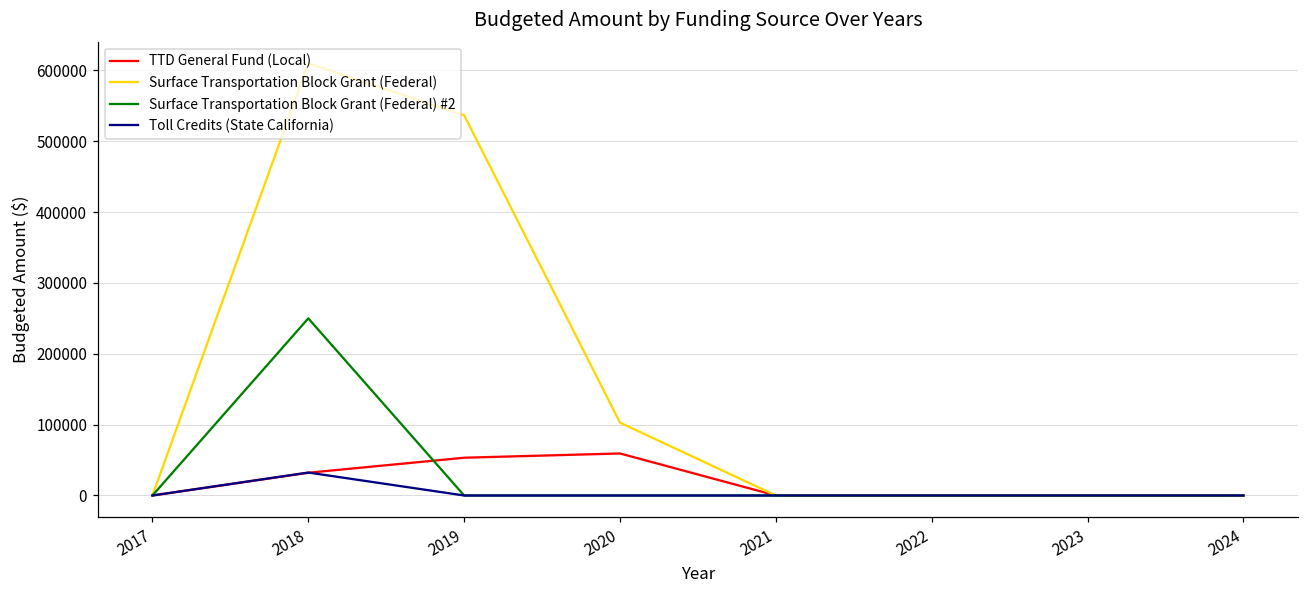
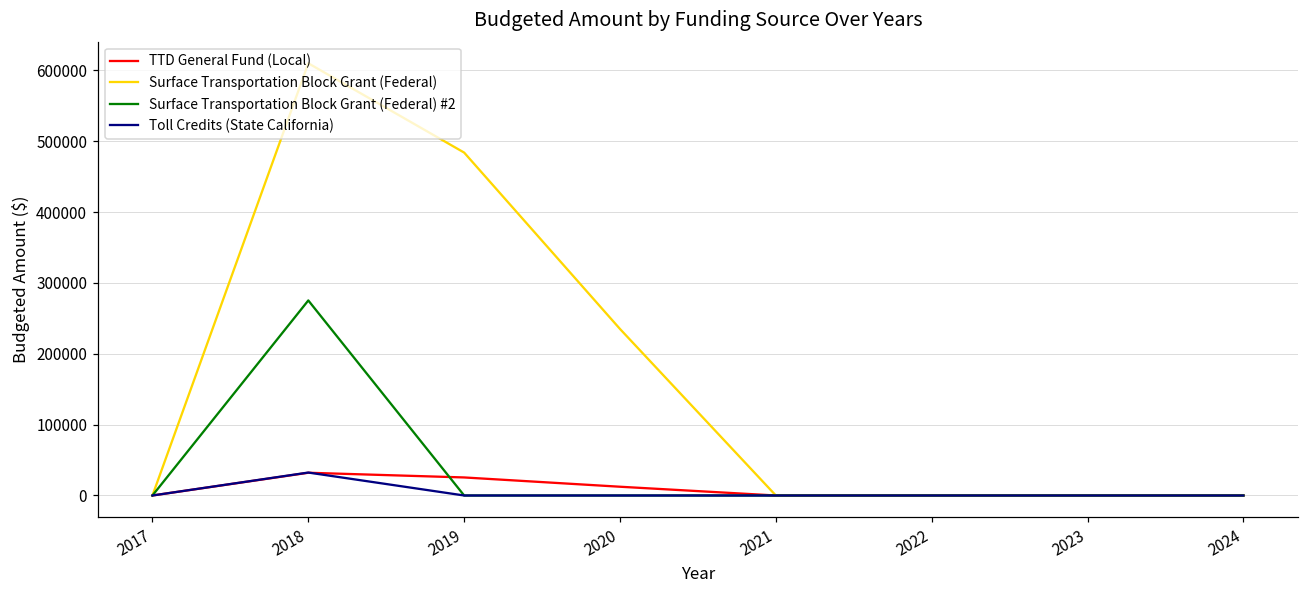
Surface Transportation Block Grant (Federal) #2, 2018: 250000 -> 280000
TTD General Fund (Local), 2019: 50000 -> 30000
Surface Transportation Block Grant (Federal), 2019: 540000 -> 480000
TTD General Fund (Local), 2020: 60000 -> 10000
Surface Transportation Block Grant (Federal), 2020: 100000 -> 240000
